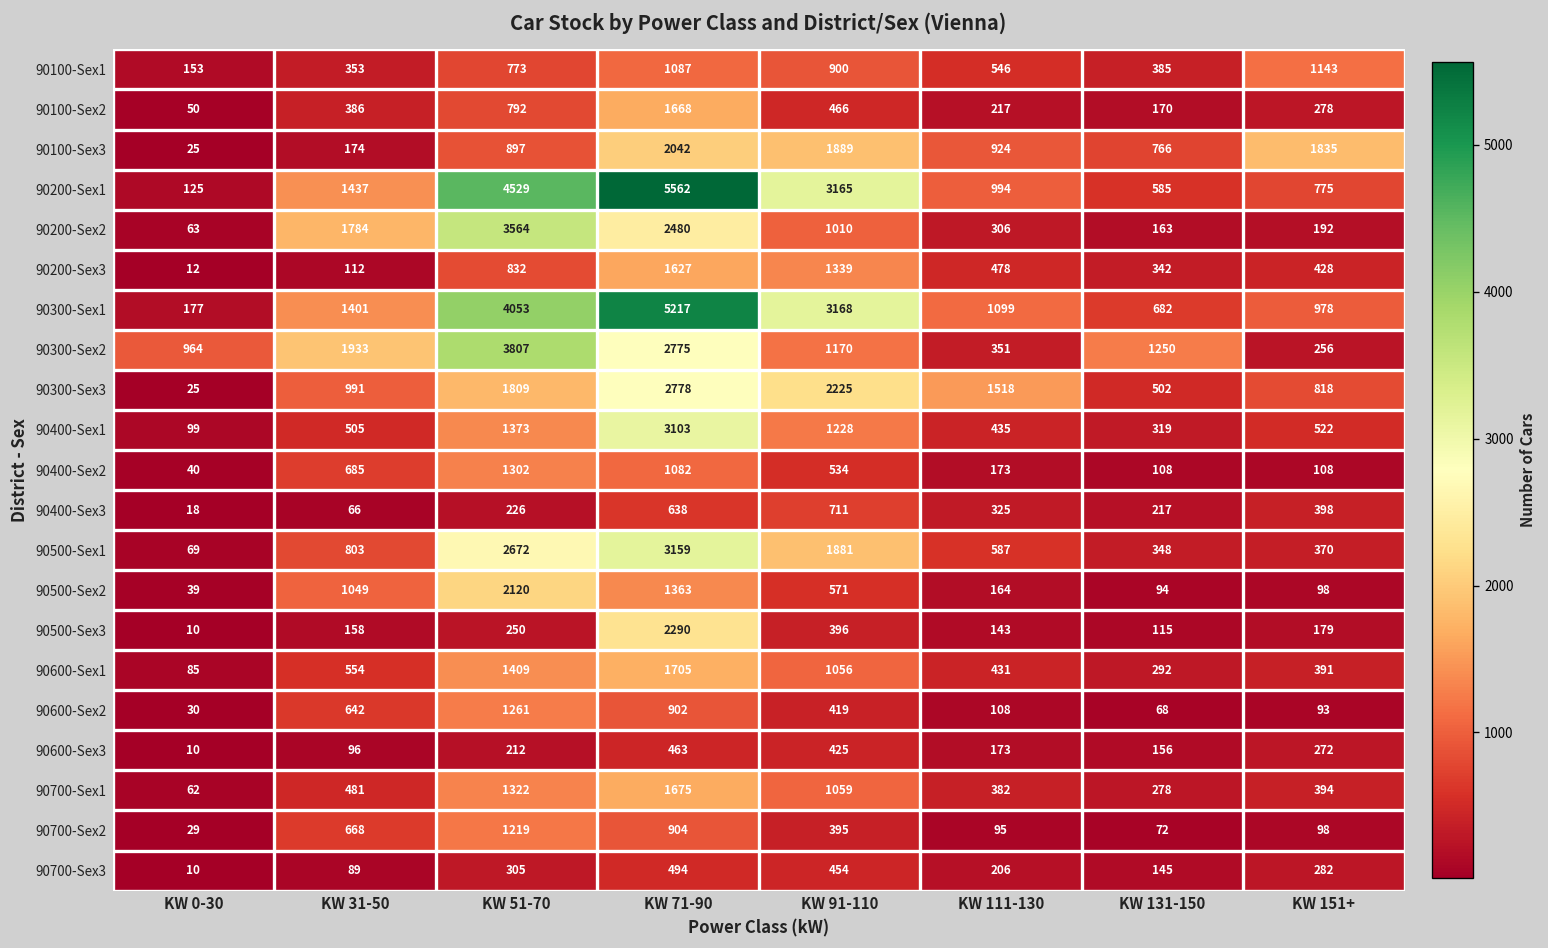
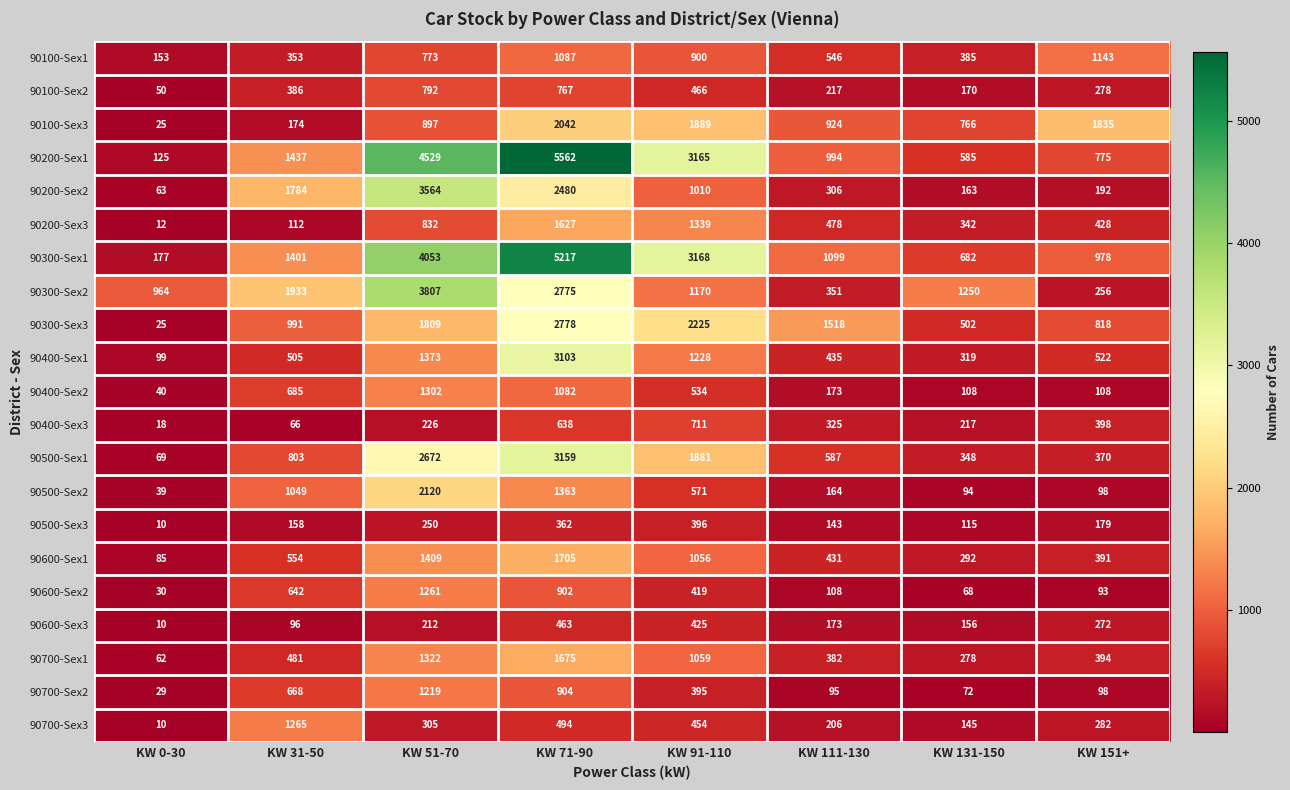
90100-Sex2, KW 71-90: 1668 -> 767
90500-Sex3, KW 71-90: 2290 -> 362
90700-Sex3, KW 31-50: 89 -> 1265
